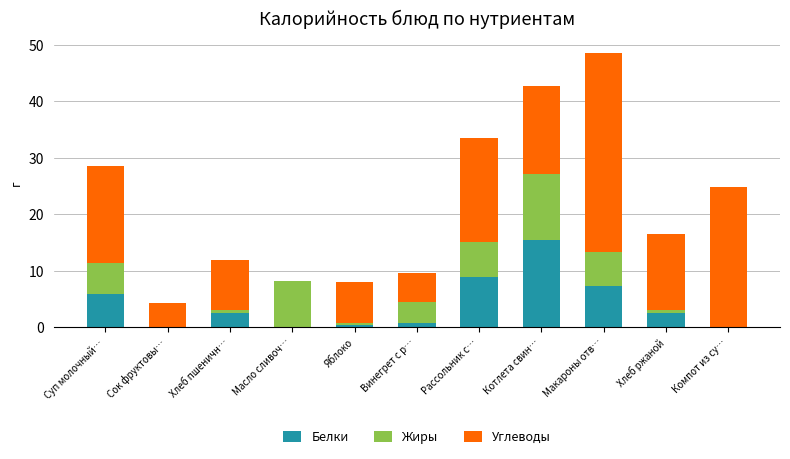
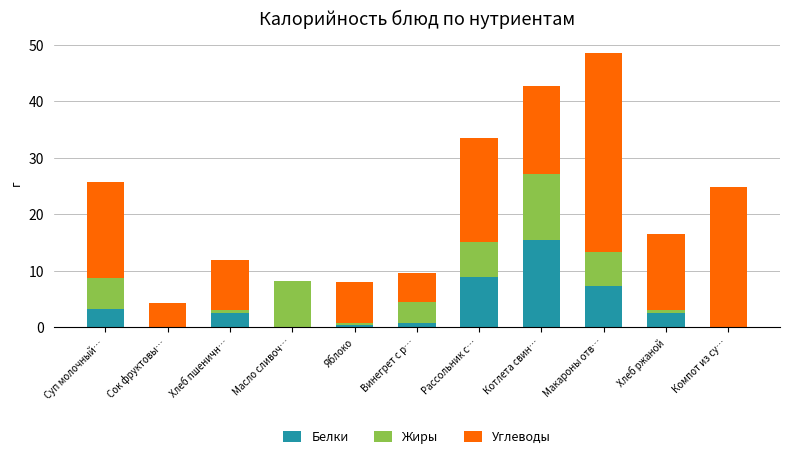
Белки, Суп молочный…: 6 -> 3
